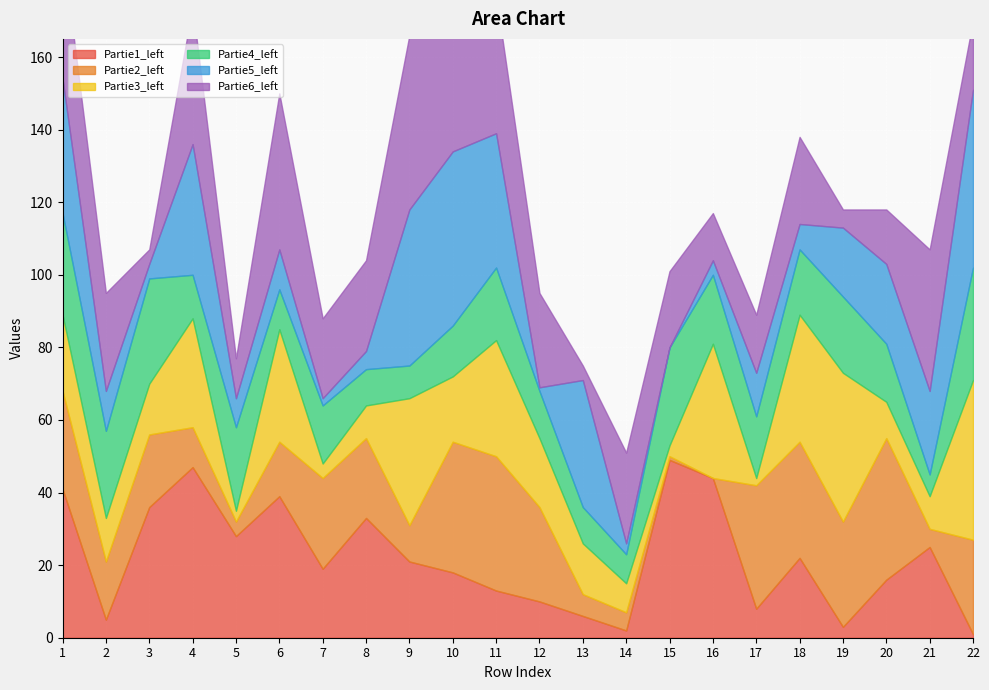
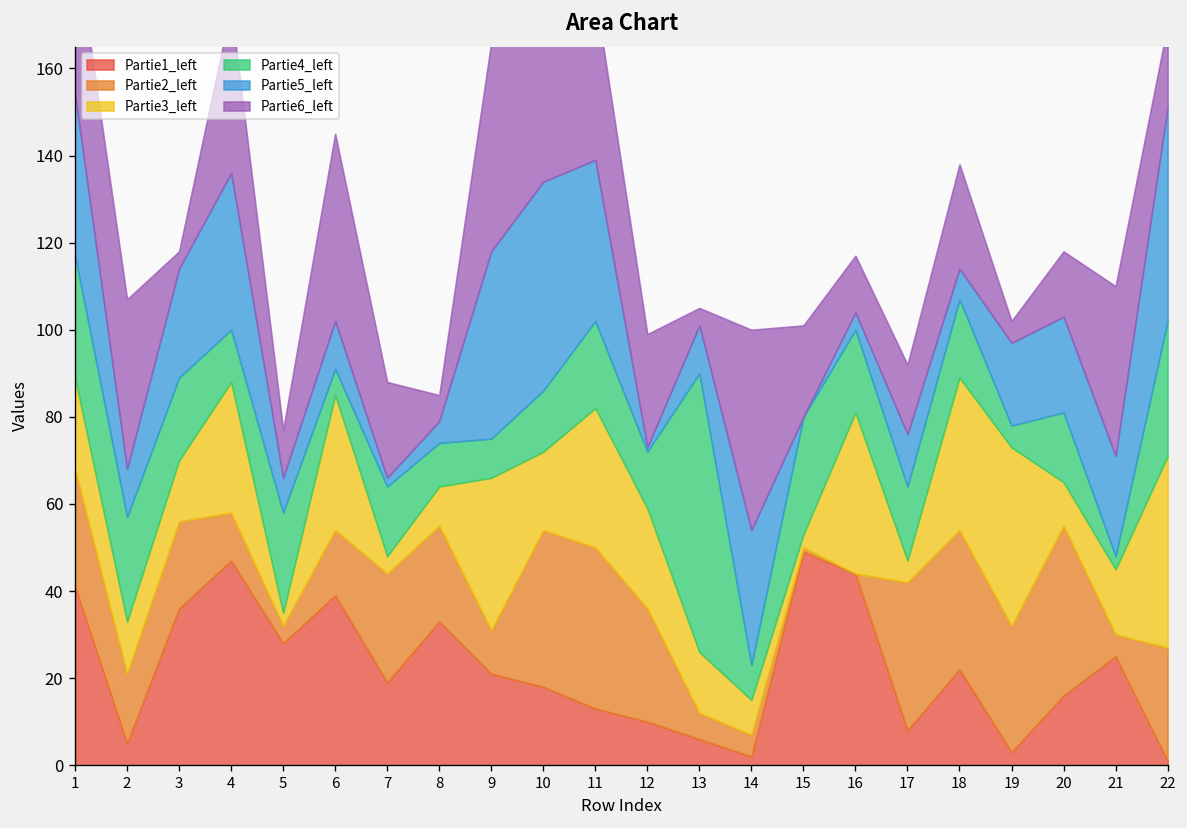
Partie6_left, 2: 27 -> 39
Partie4_left, 3: 29 -> 19
Partie5_left, 3: 4 -> 25
Partie4_left, 6: 11 -> 6
Partie6_left, 8: 25 -> 6
Partie3_left, 12: 19 -> 23
Partie4_left, 13: 10 -> 64
Partie5_left, 13: 35 -> 11
Partie5_left, 14: 3 -> 31
Partie6_left, 14: 25 -> 46
Partie3_left, 17: 2 -> 5
Partie4_left, 19: 21 -> 5
Partie3_left, 21: 9 -> 15
Partie4_left, 21: 6 -> 3
